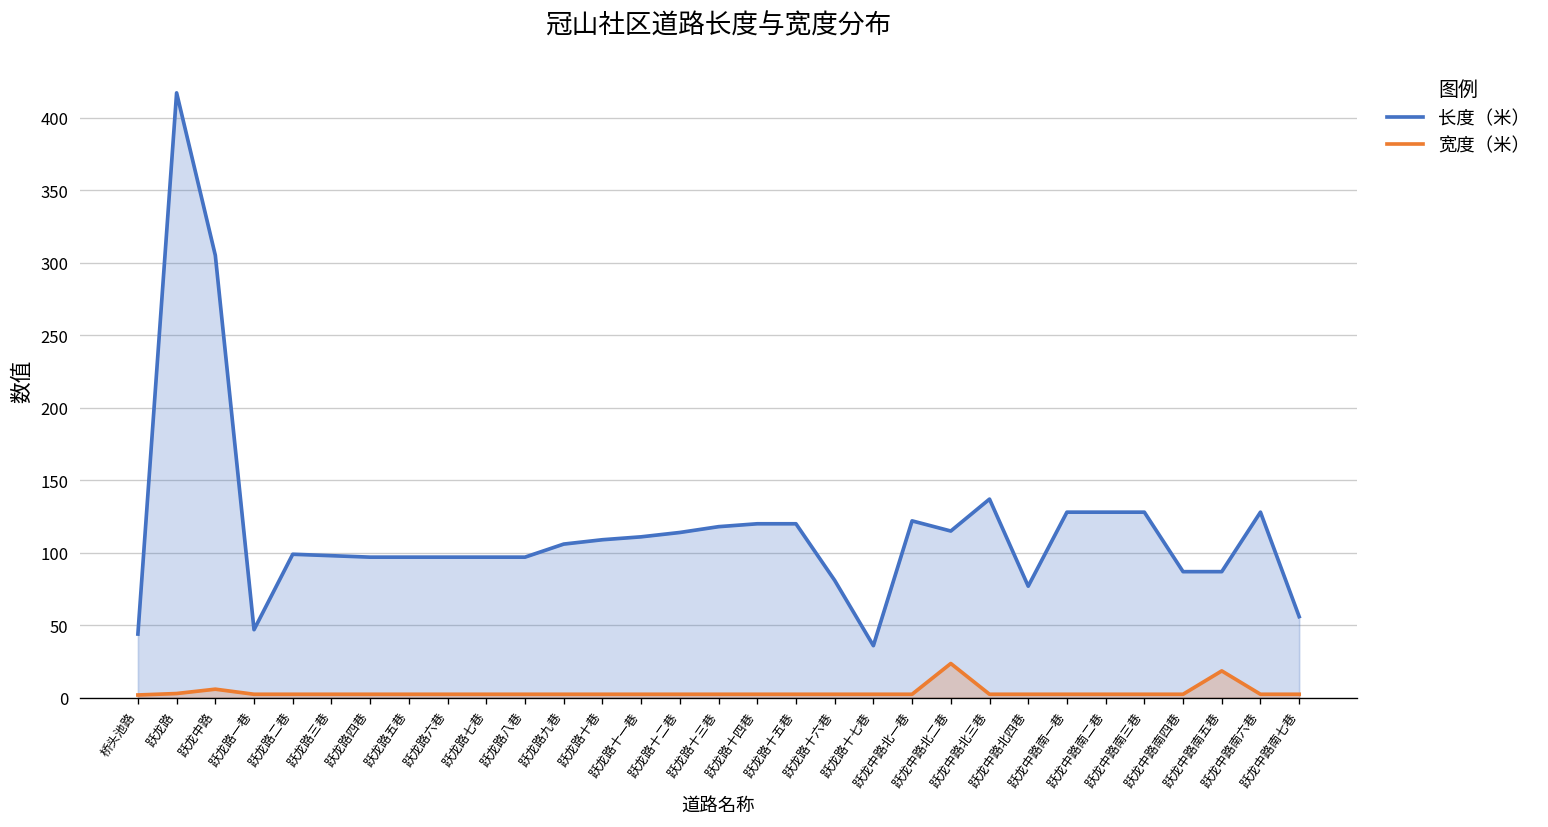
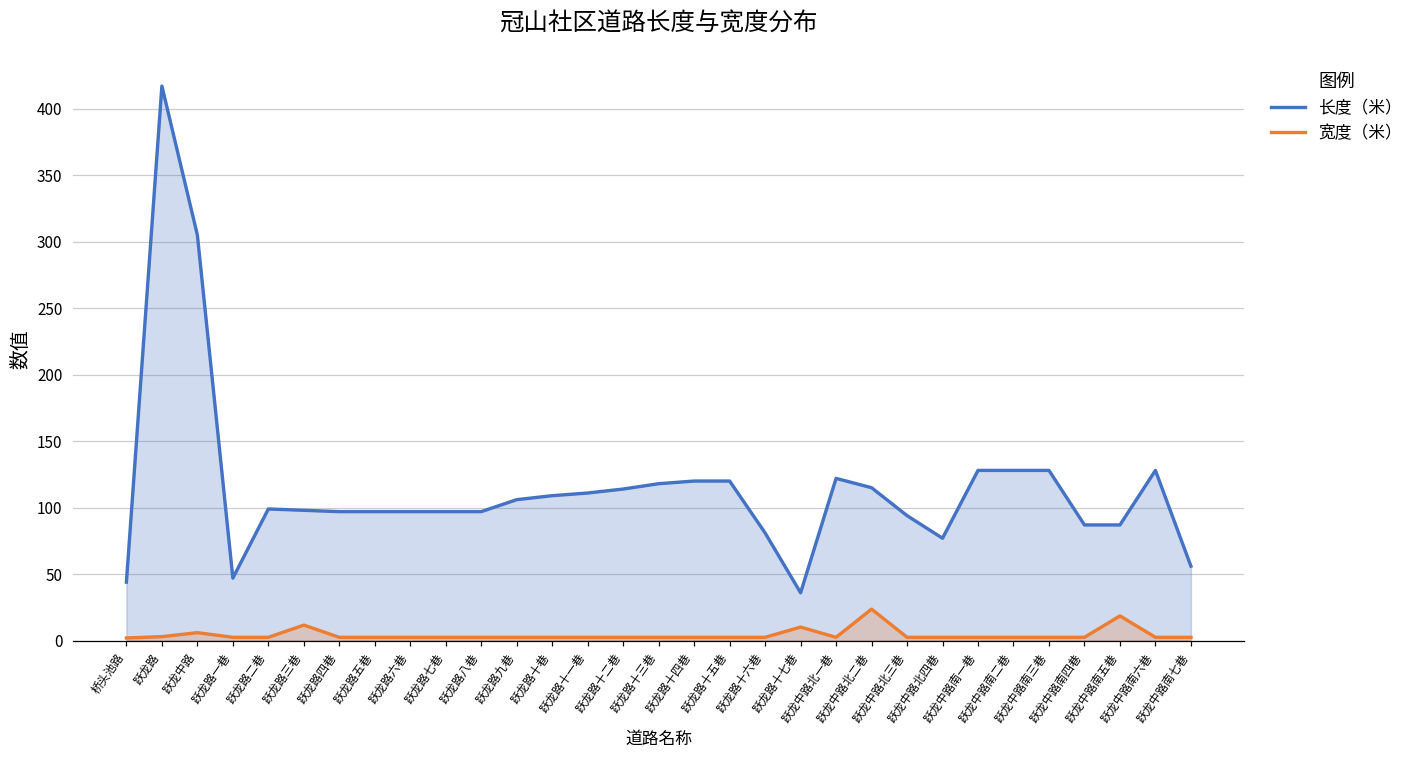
宽度（米）, 跃龙路三巷: 3 -> 12
宽度（米）, 跃龙路十七巷: 3 -> 10
长度（米）, 跃龙中路北三巷: 137 -> 94
